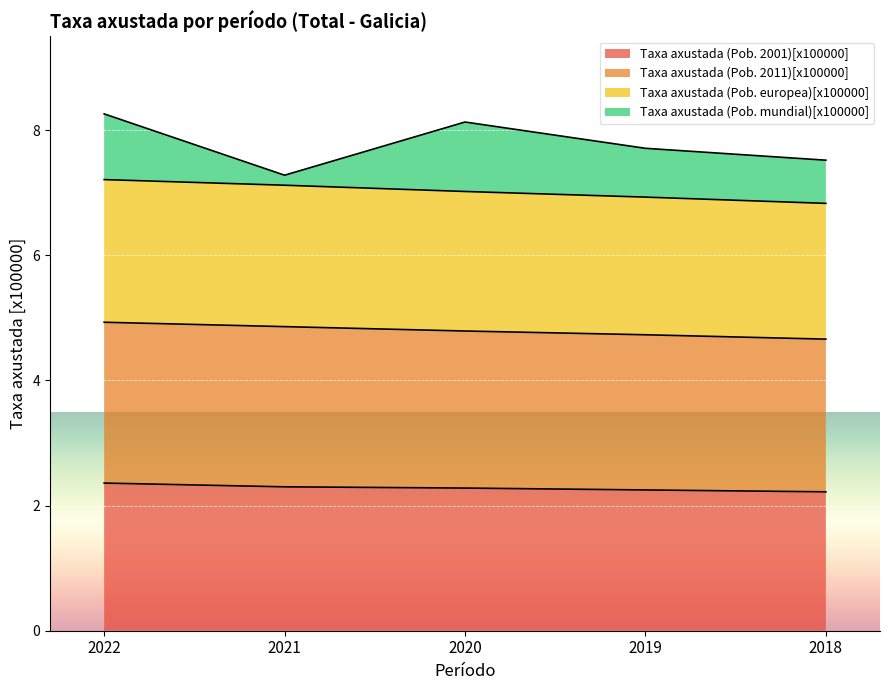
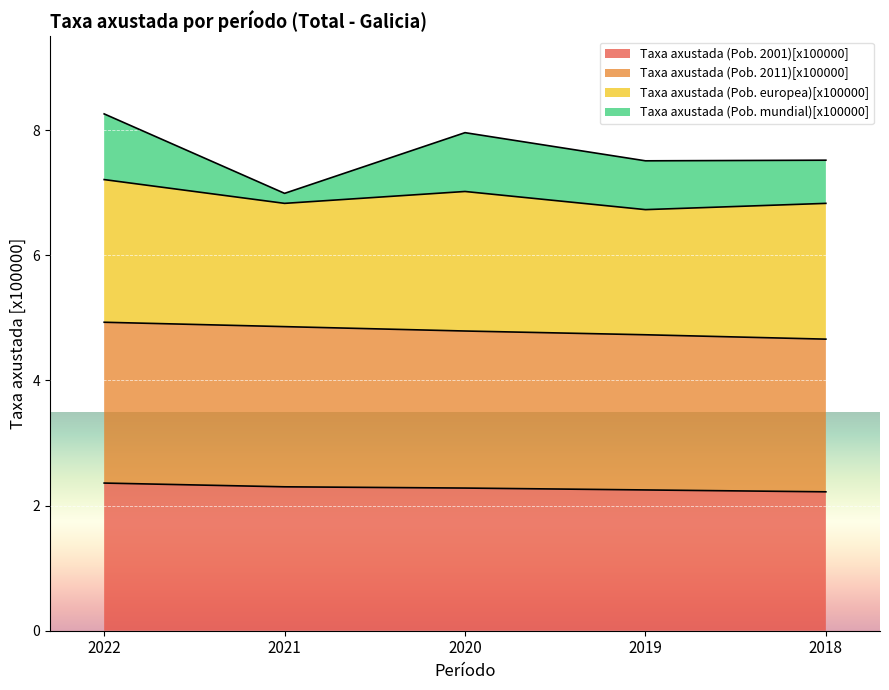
Taxa axustada (Pob. europea)[x100000], 2021: 2.3 -> 2.0
Taxa axustada (Pob. mundial)[x100000], 2020: 1.1 -> 0.9
Taxa axustada (Pob. europea)[x100000], 2019: 2.2 -> 2.0
